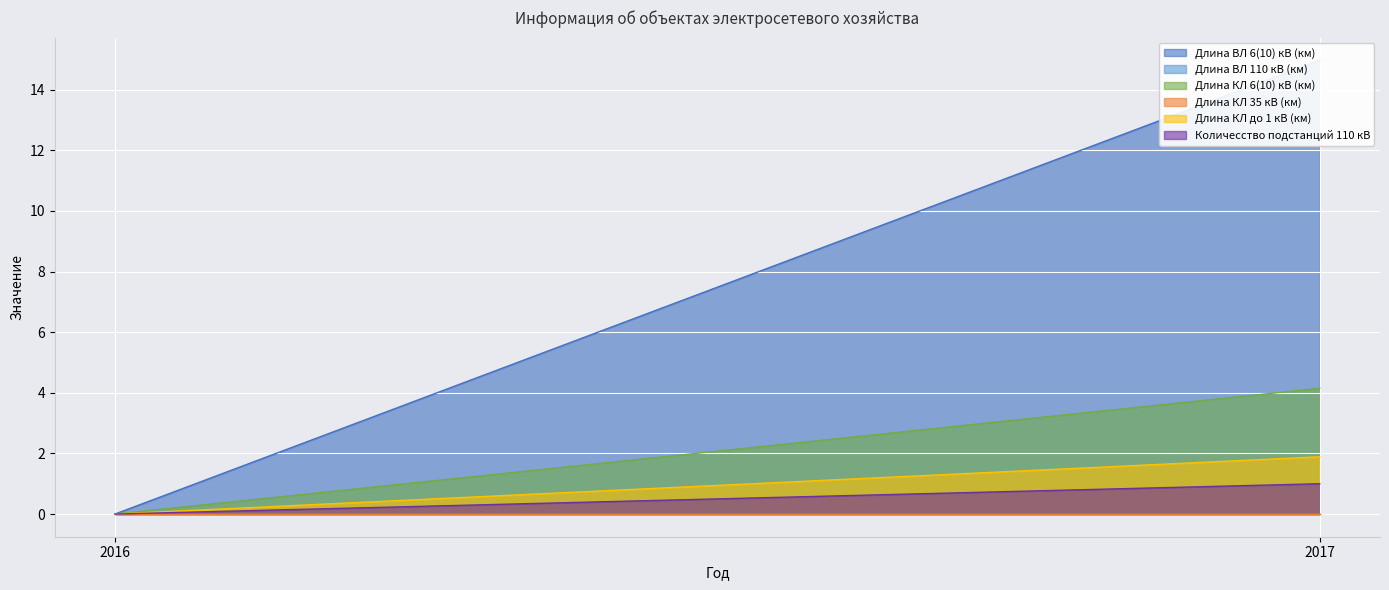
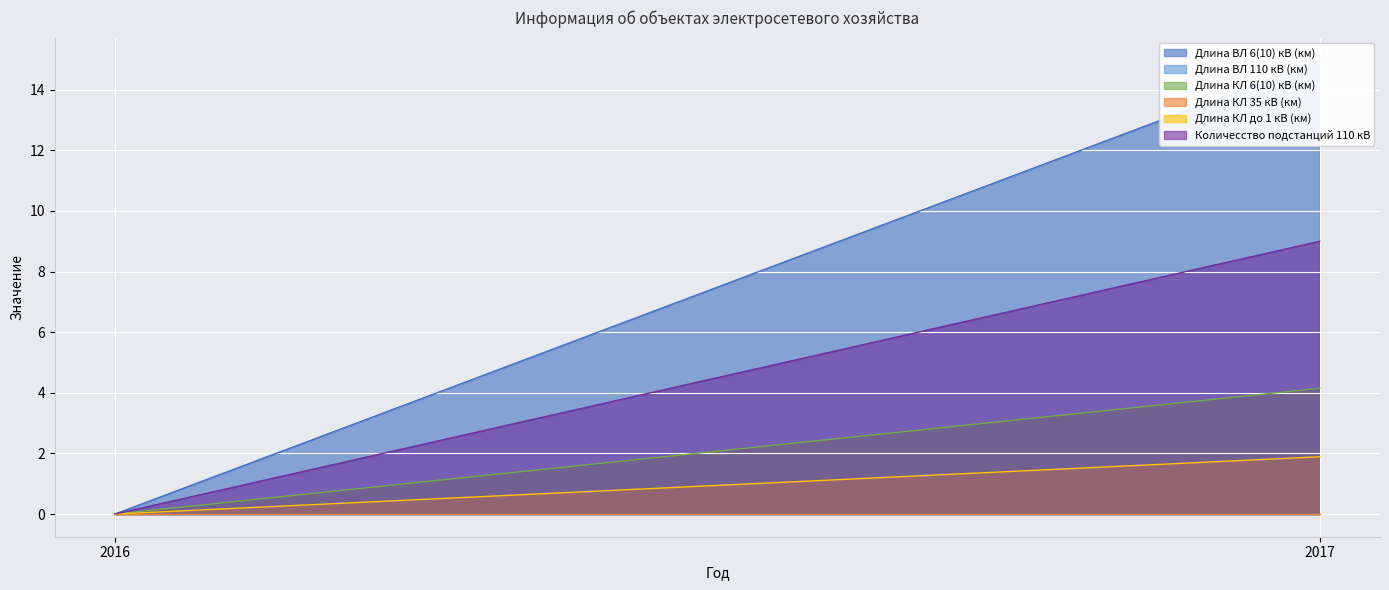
Количесство подстанций 110 кВ, 2017: 1 -> 9
